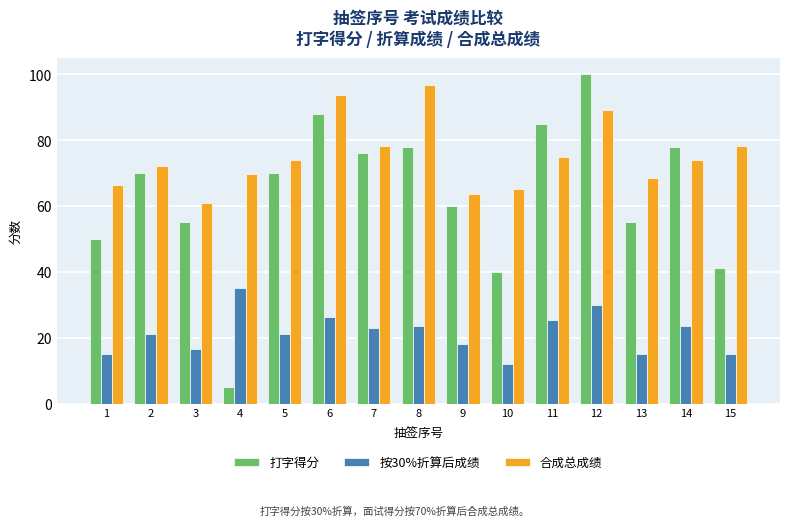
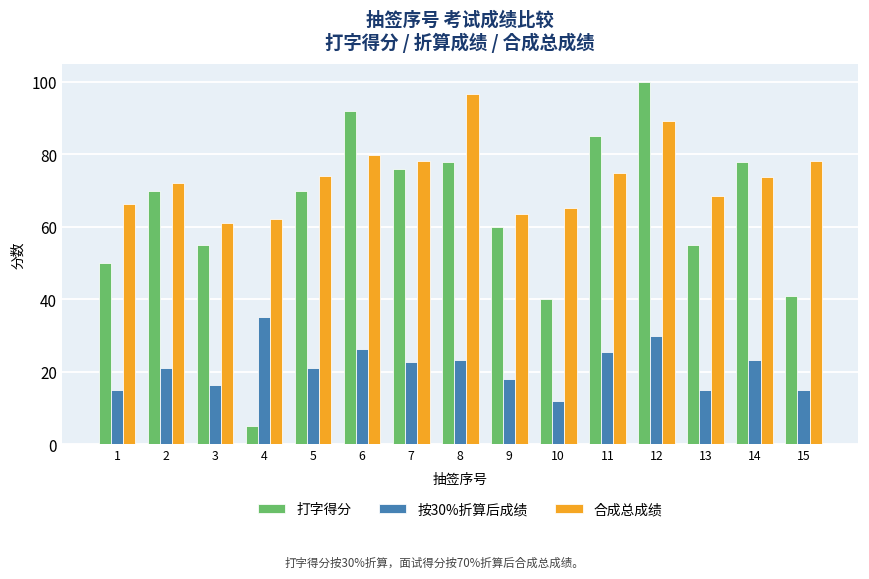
合成总成绩, 4: 70 -> 62
打字得分, 6: 88 -> 92
合成总成绩, 6: 94 -> 80
